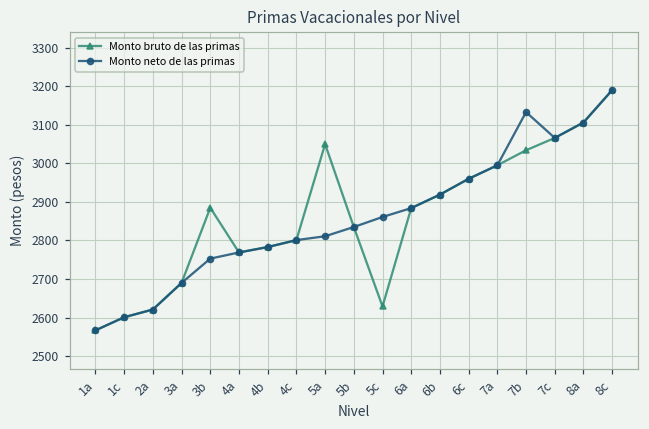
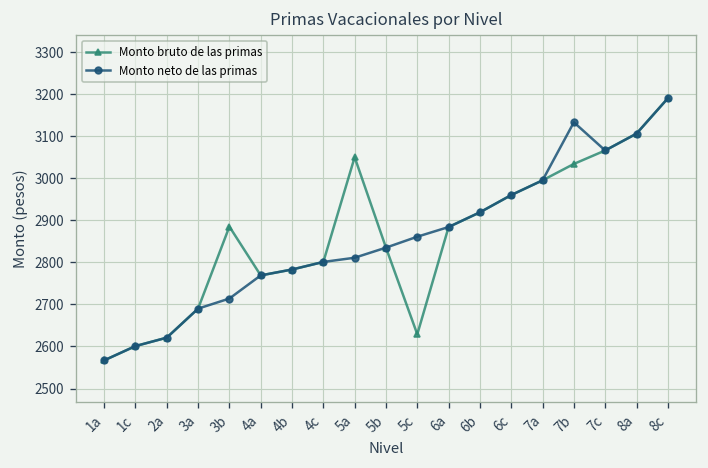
Monto neto de las primas, 3b: 2750 -> 2710
